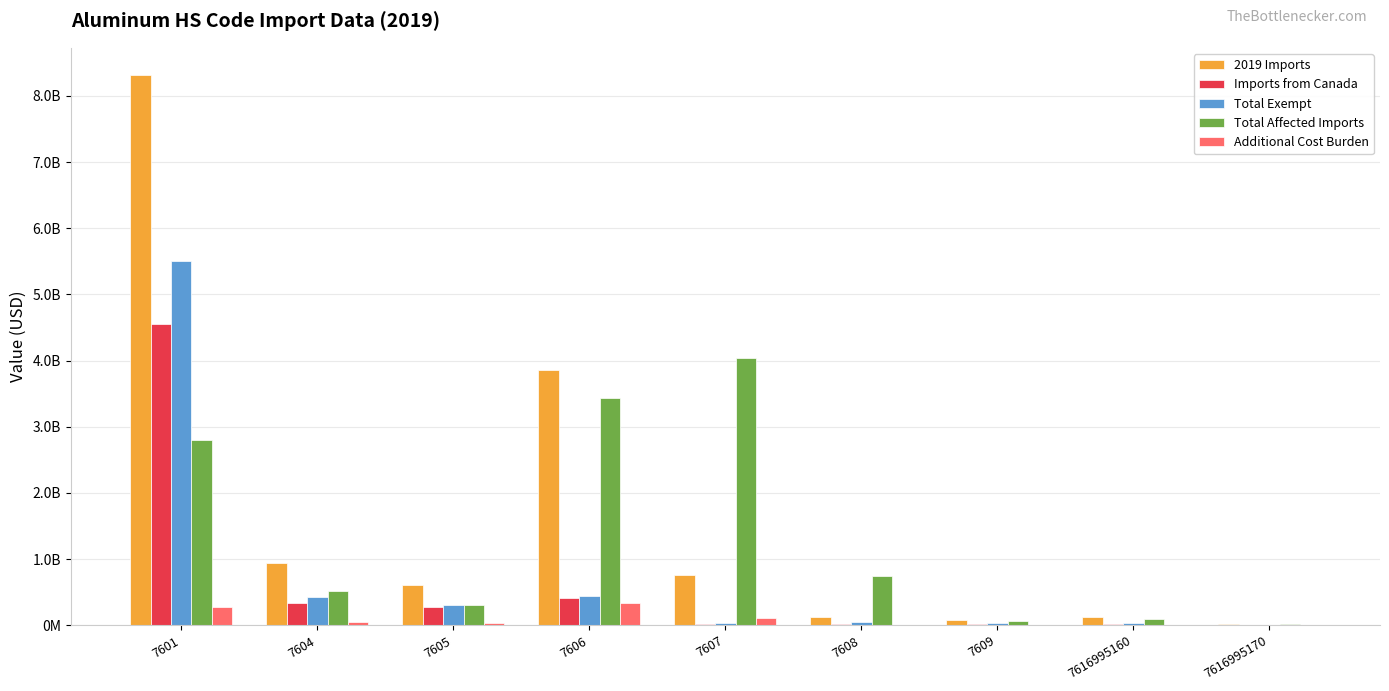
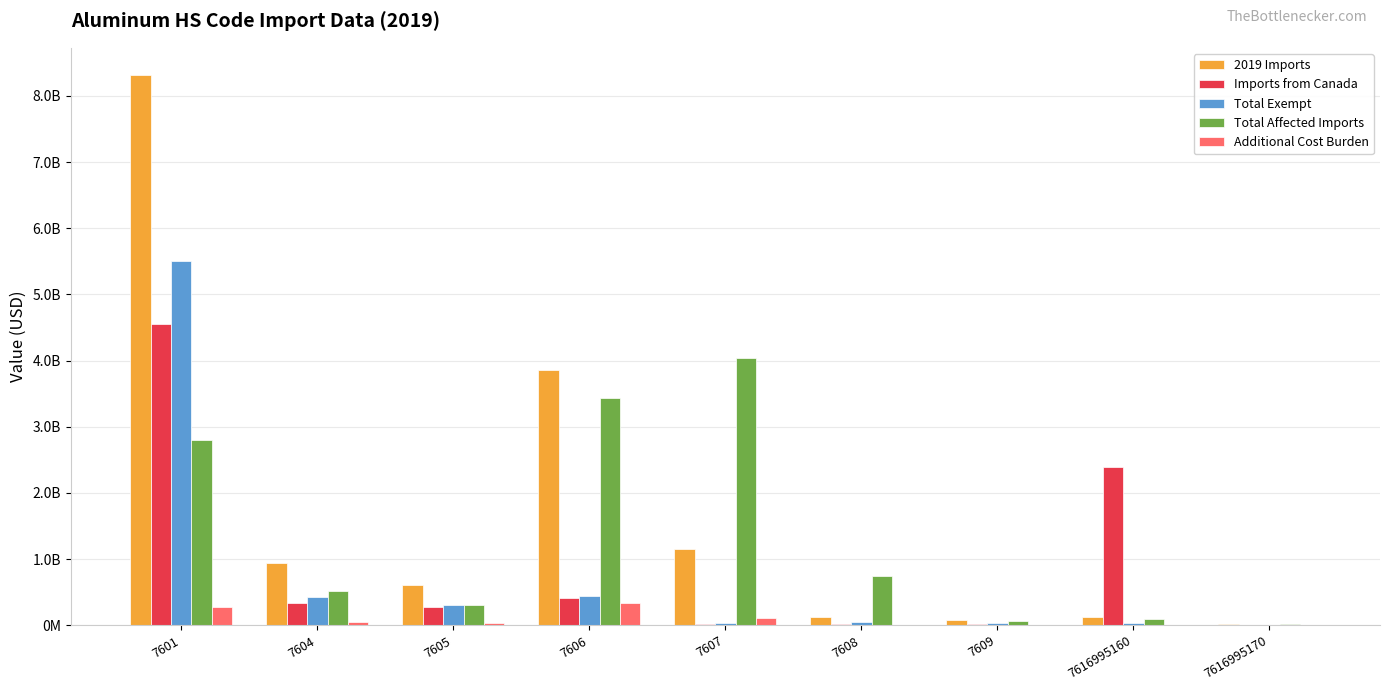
2019 Imports, 7607: 800000000 -> 1100000000
Imports from Canada, 7616995160: 0 -> 2400000000
